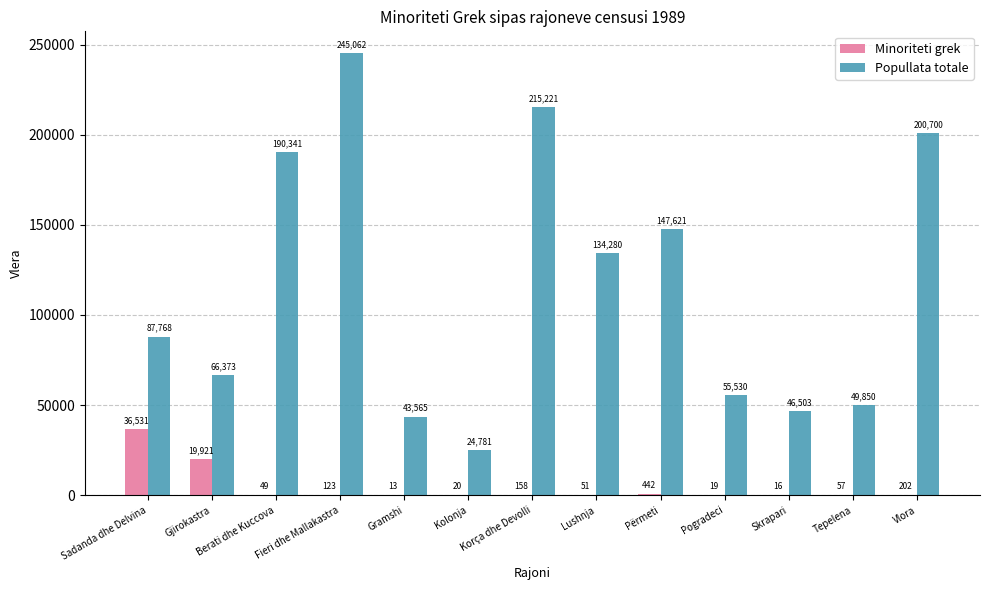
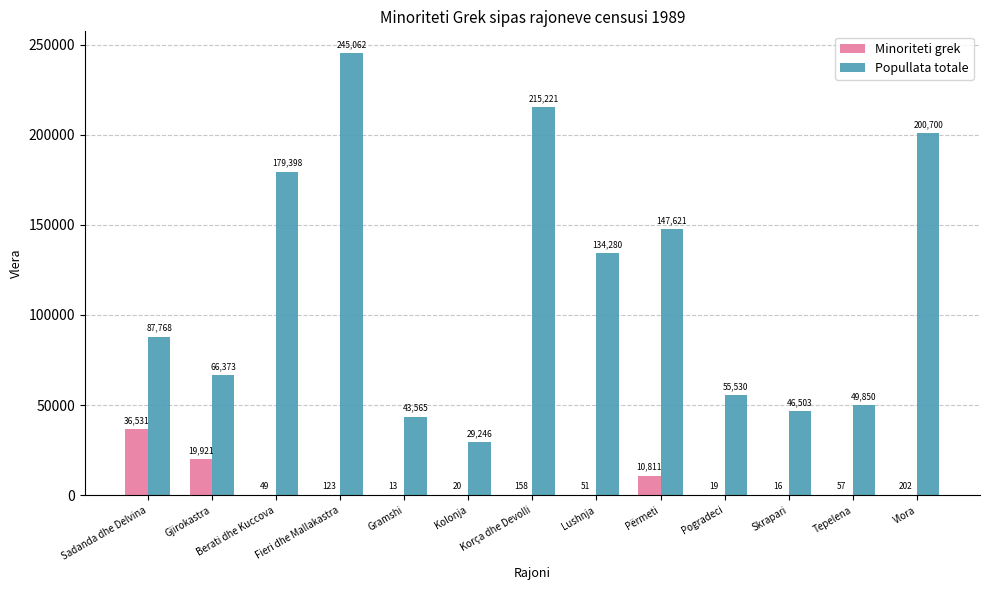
Popullata totale, Berati dhe Kuccova: 190,341 -> 179,398
Popullata totale, Kolonja: 24,781 -> 29,246
Minoriteti grek, Përmeti: 442 -> 10,811
